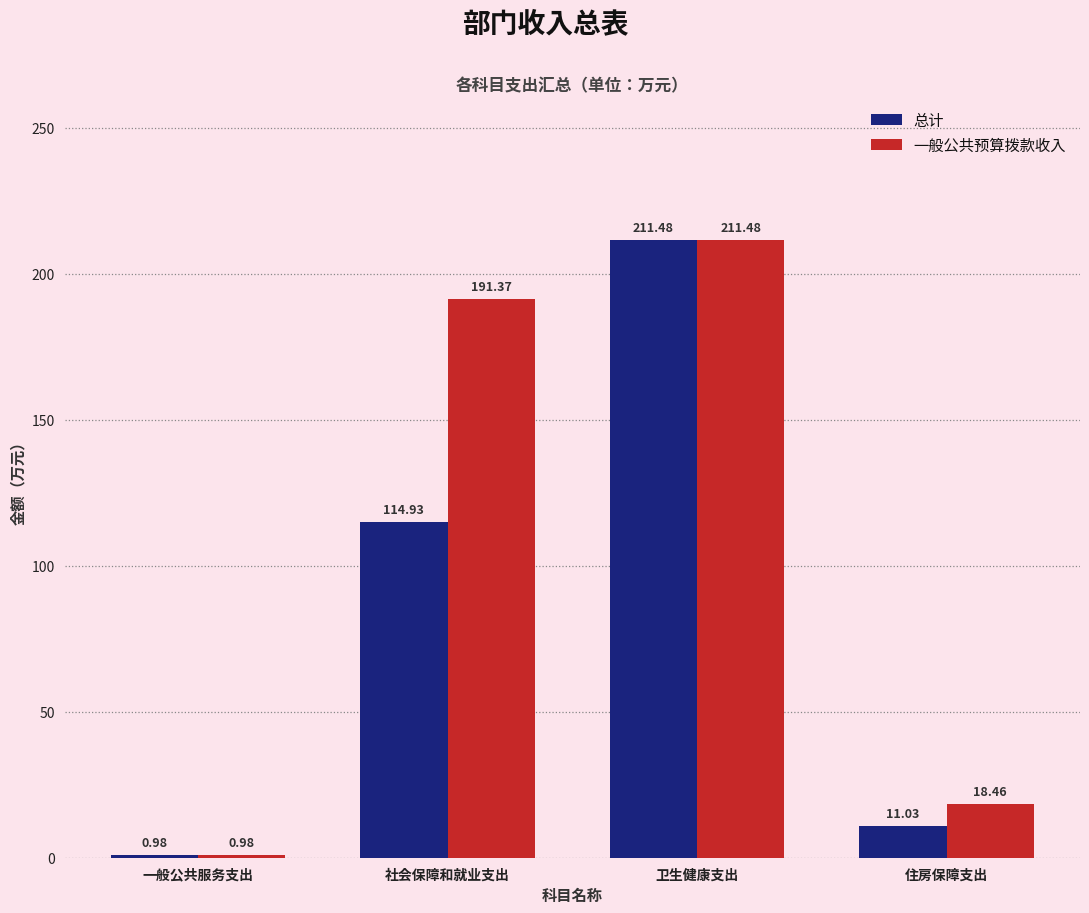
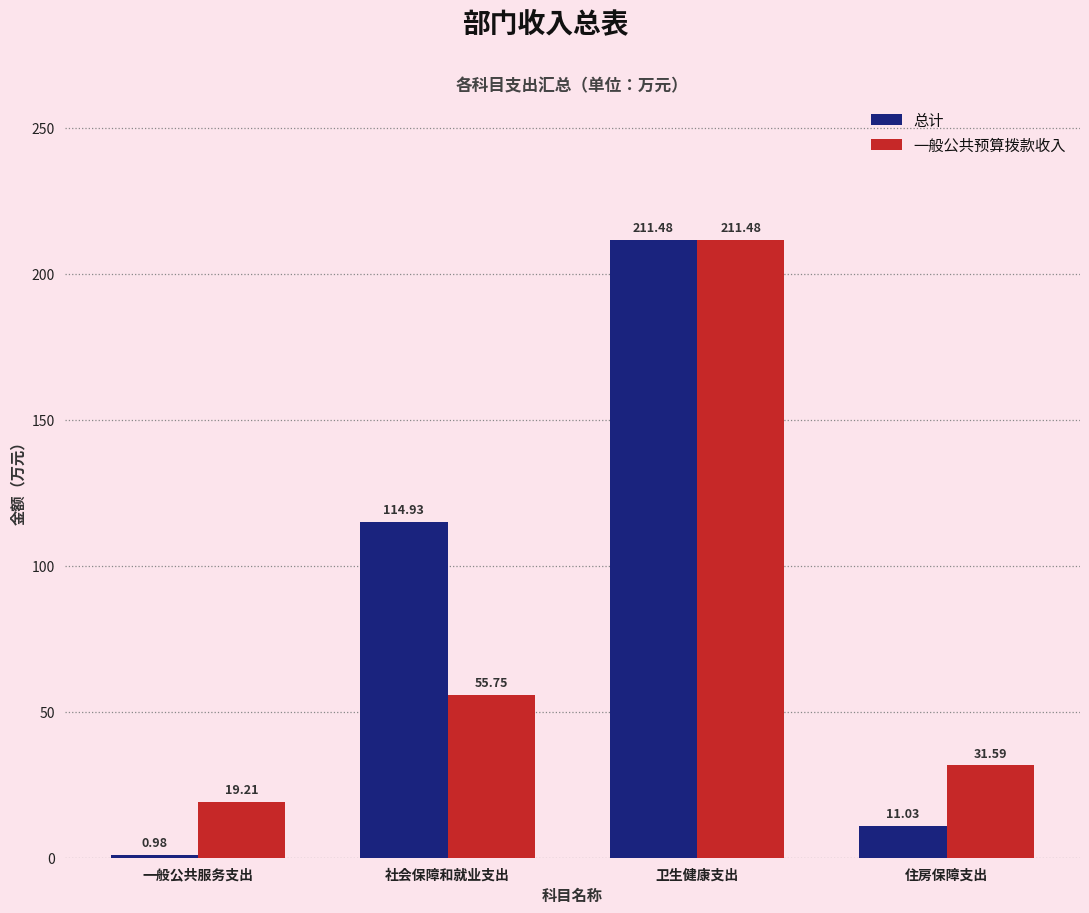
一般公共预算拨款收入, 一般公共服务支出: 0.98 -> 19.21
一般公共预算拨款收入, 社会保障和就业支出: 191.37 -> 55.75
一般公共预算拨款收入, 住房保障支出: 18.46 -> 31.59
